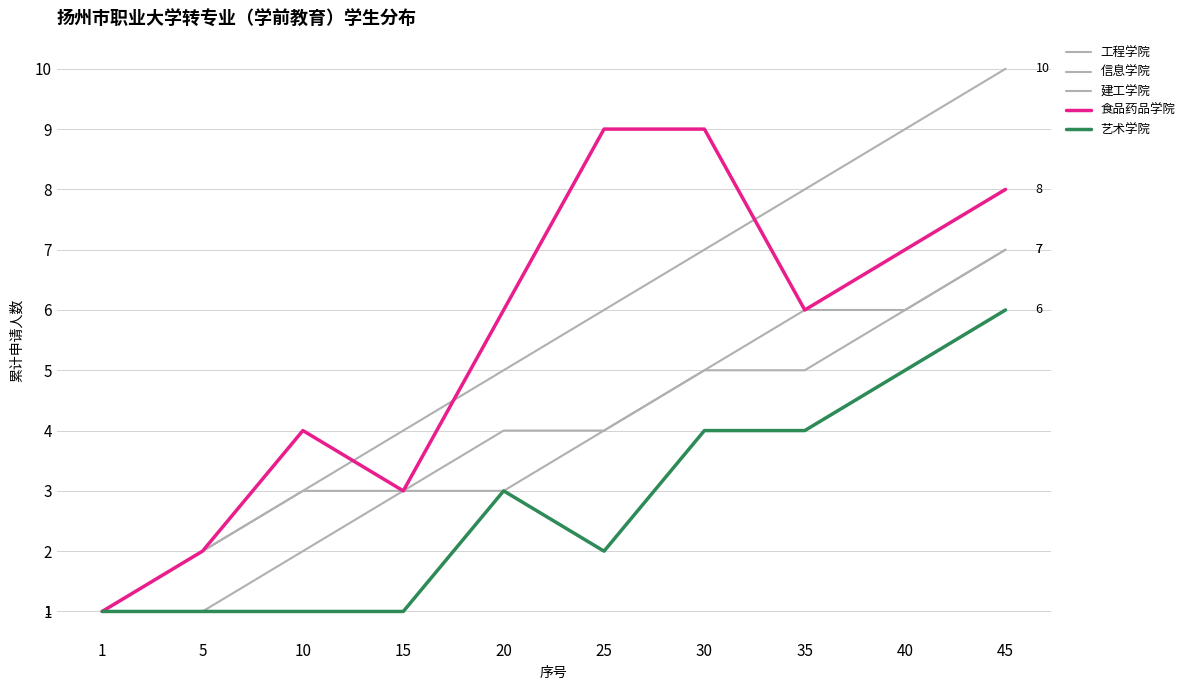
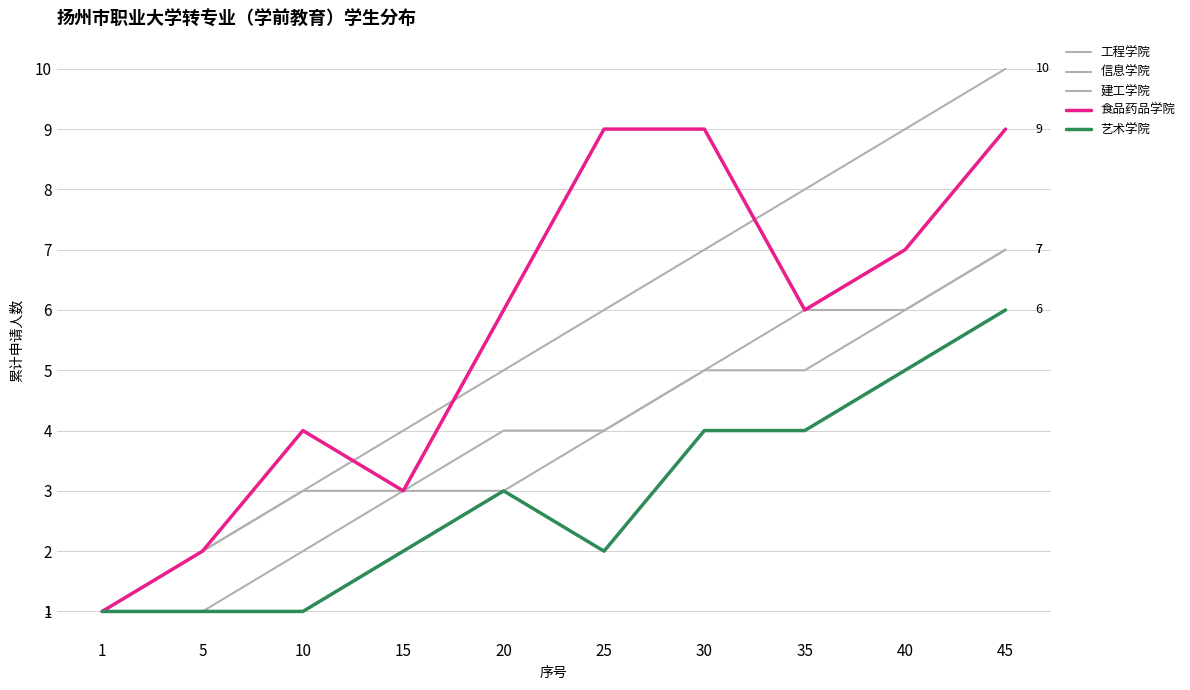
艺术学院, 15: 1 -> 2
食品药品学院, 45: 8 -> 9
